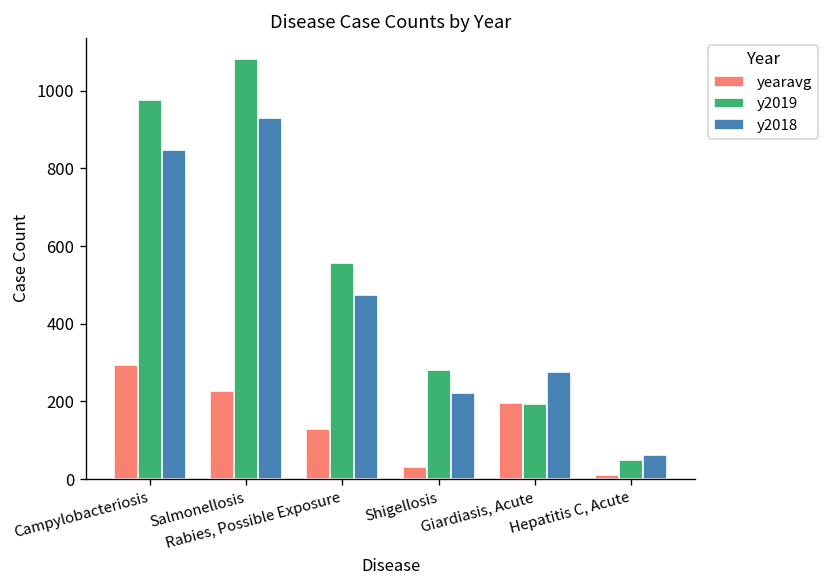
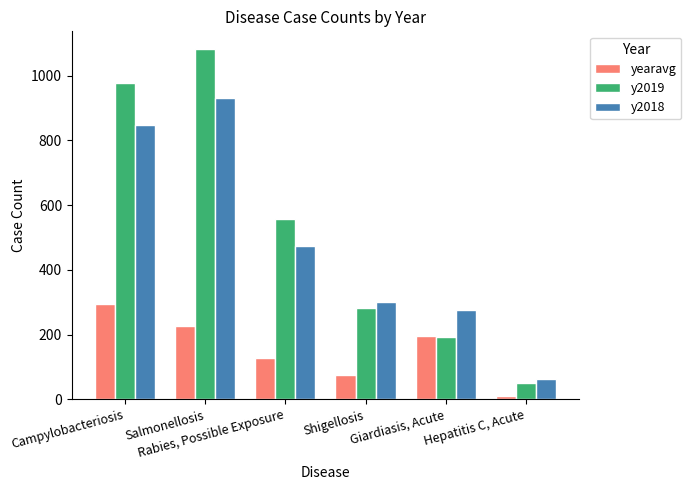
yearavg, Shigellosis: 30 -> 80
y2018, Shigellosis: 220 -> 300
